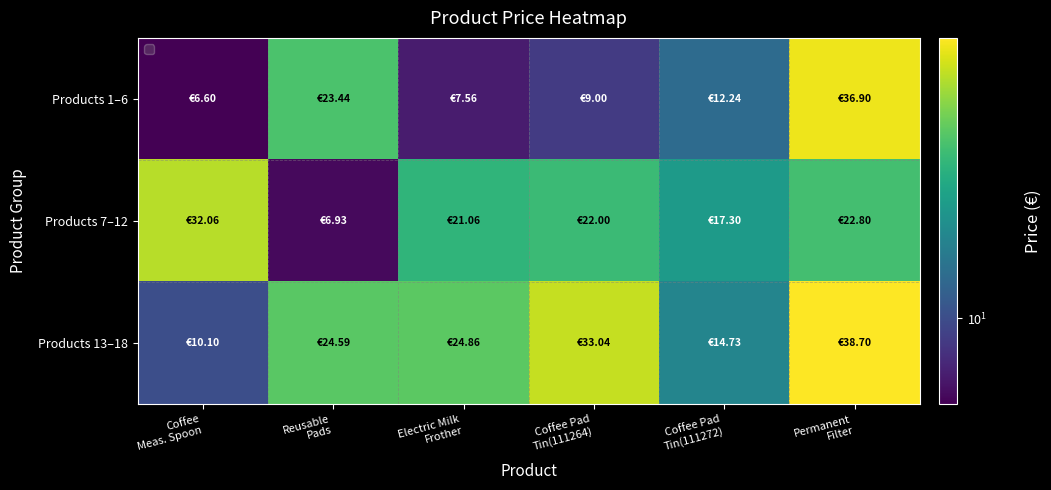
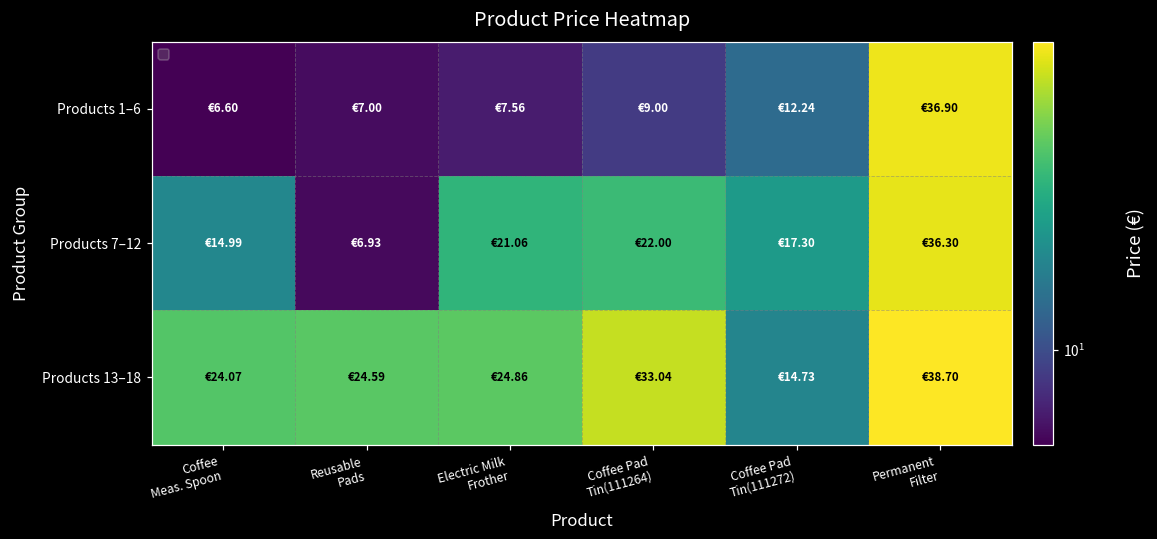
Products 1–6, Reusable Pads: €23.44 -> €7.00
Products 7–12, Coffee Meas. Spoon: €32.06 -> €14.99
Products 7–12, Permanent Filter: €22.80 -> €36.30
Products 13–18, Coffee Meas. Spoon: €10.10 -> €24.07
